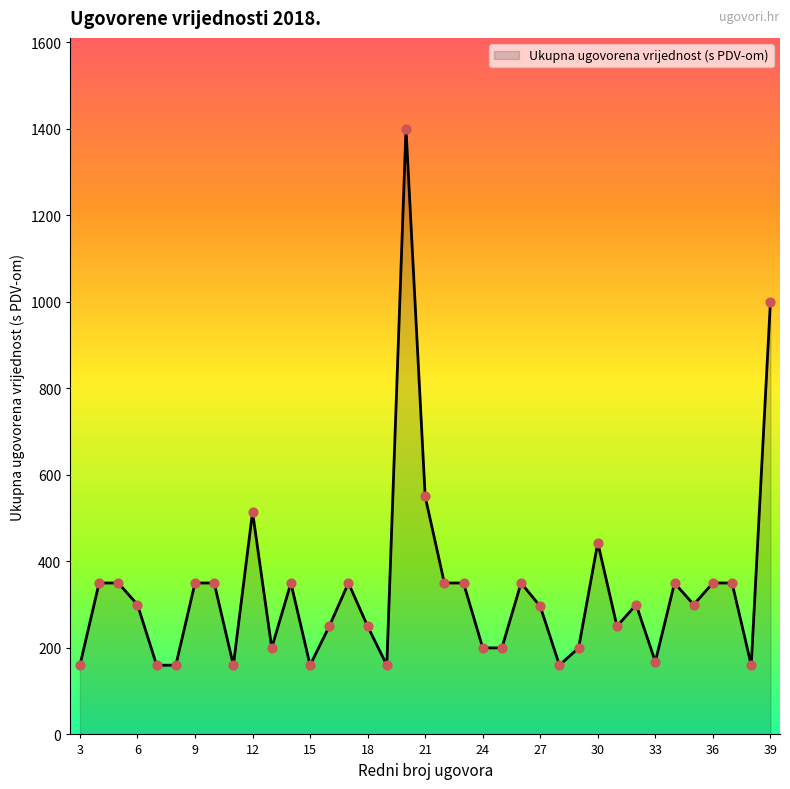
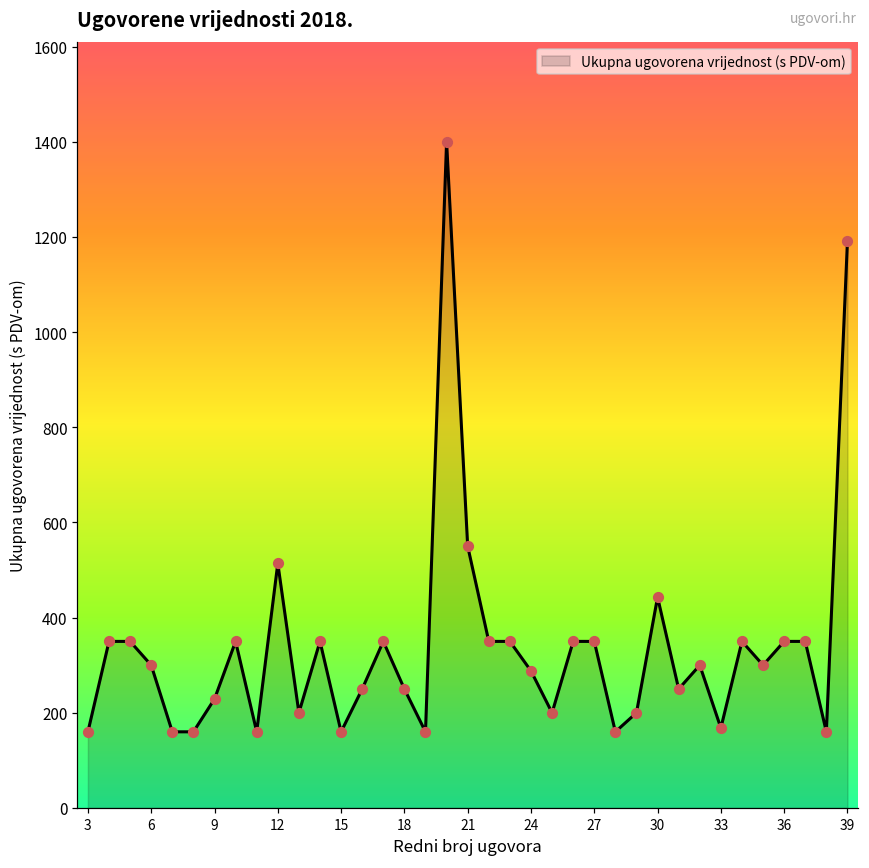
9: 350 -> 230
24: 200 -> 290
27: 300 -> 350
39: 1000 -> 1190
